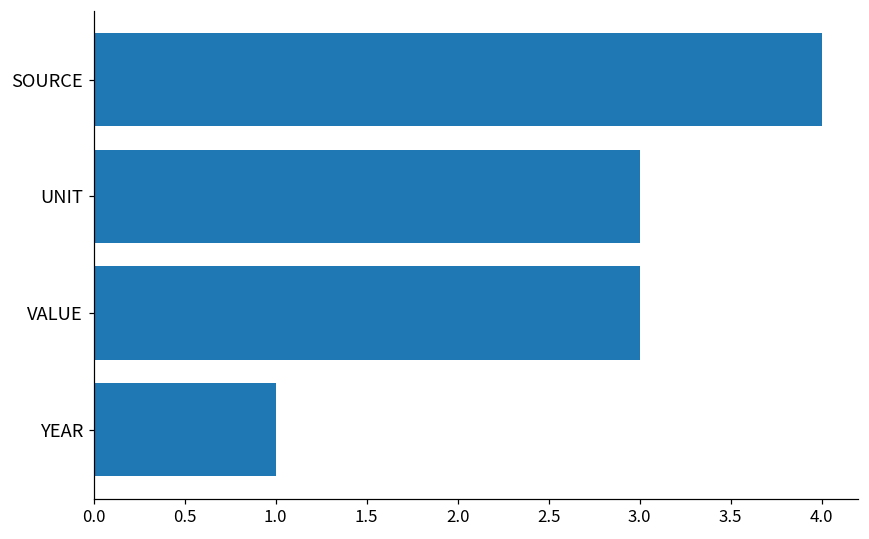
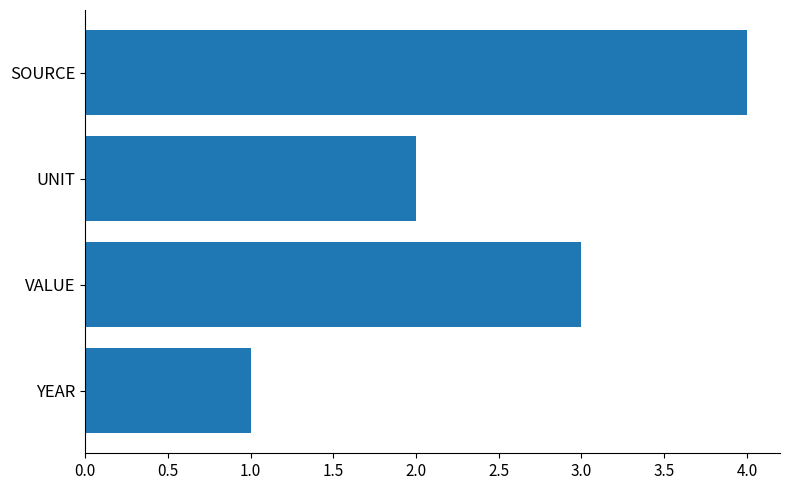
UNIT: 3 -> 2
